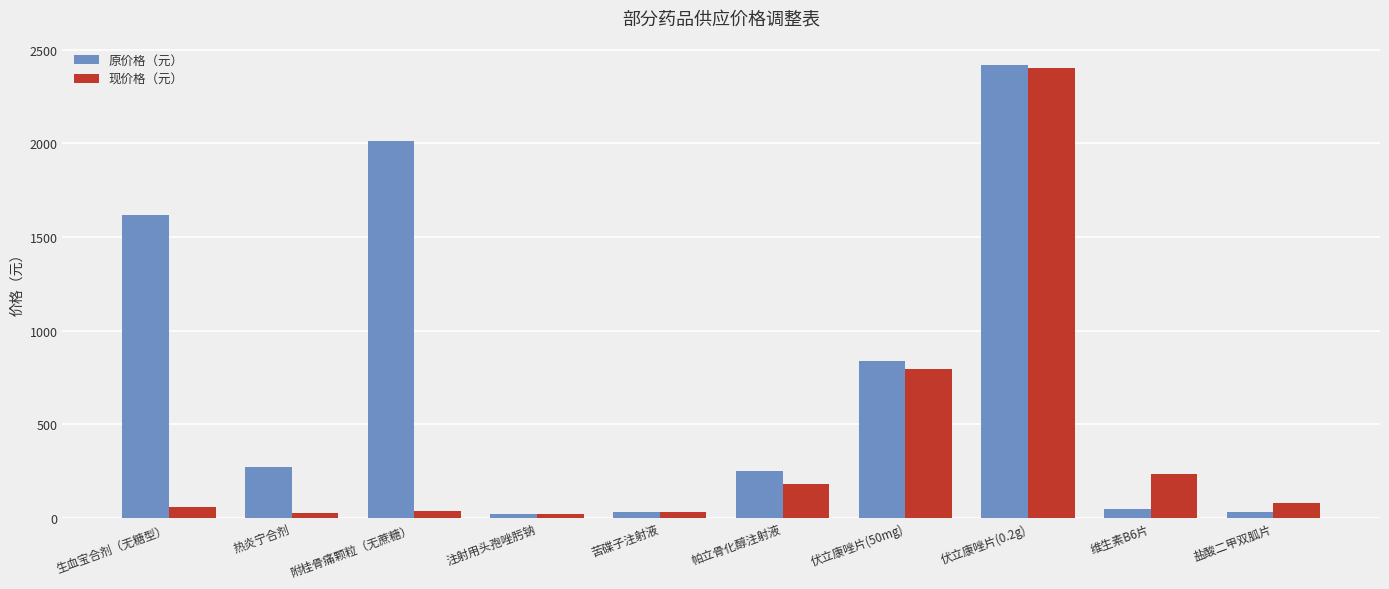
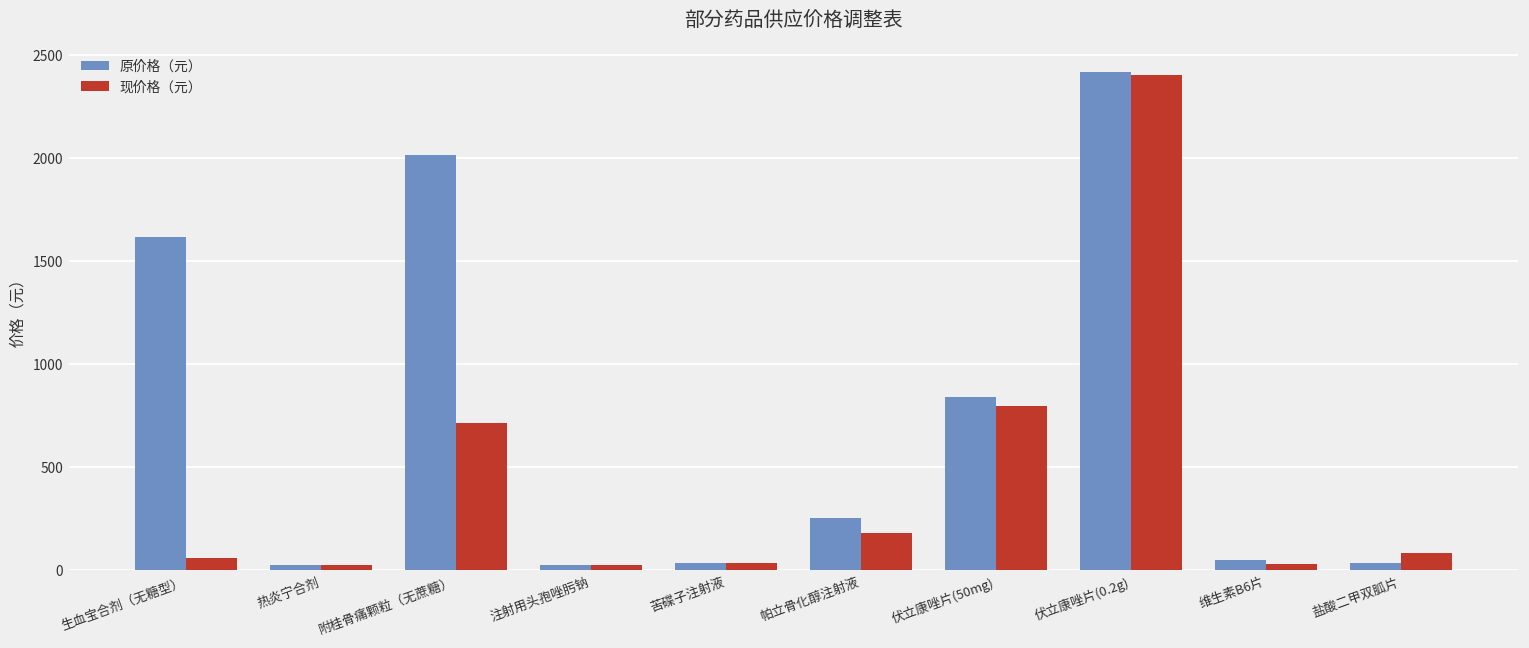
原价格（元）, 热炎宁合剂: 270 -> 20
现价格（元）, 附桂骨痛颗粒（无蔗糖）: 30 -> 710
现价格（元）, 维生素B6片: 240 -> 30
